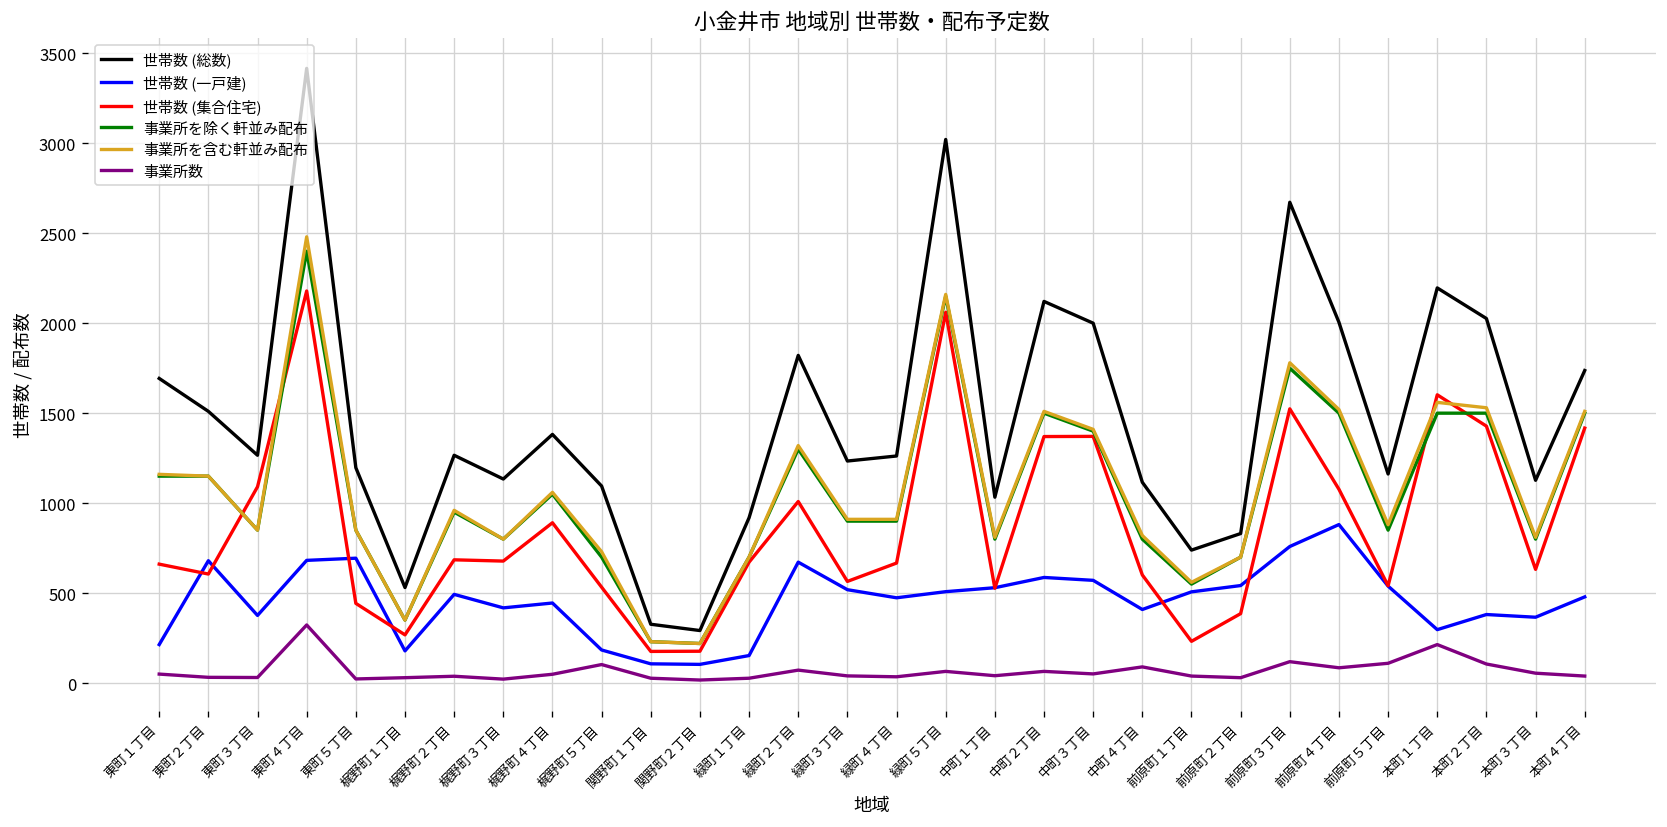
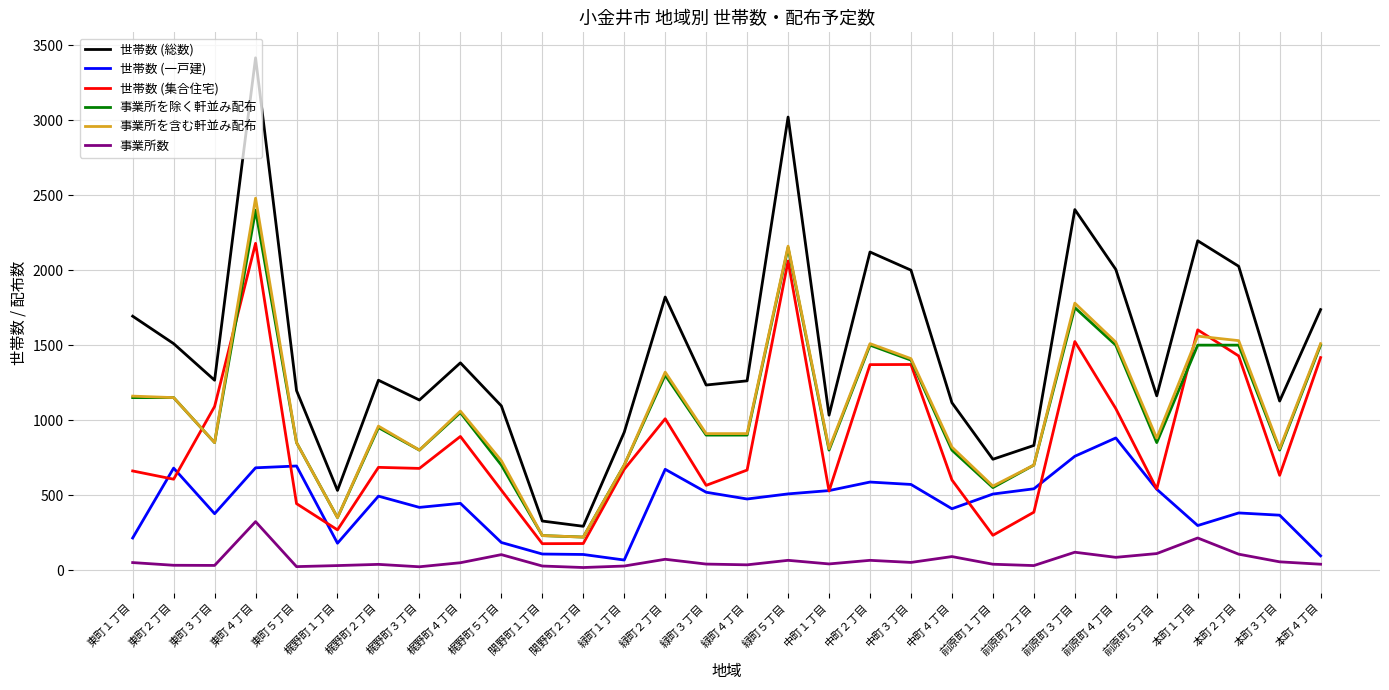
世帯数 (一戸建), 緑町１丁目: 150 -> 70
世帯数 (総数), 前原町３丁目: 2670 -> 2400
世帯数 (一戸建), 本町４丁目: 480 -> 100
